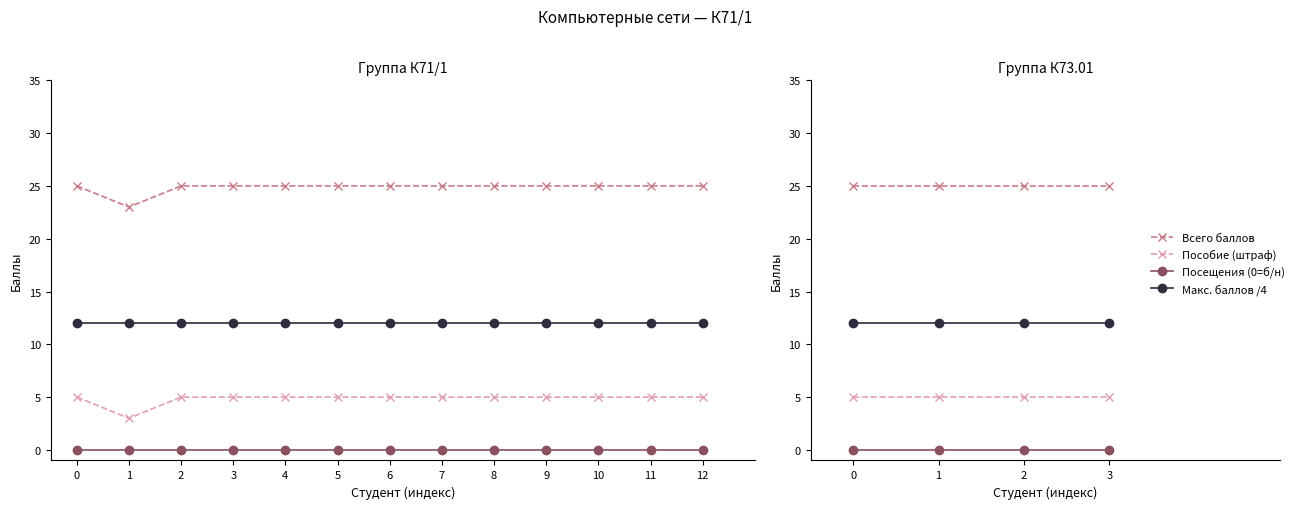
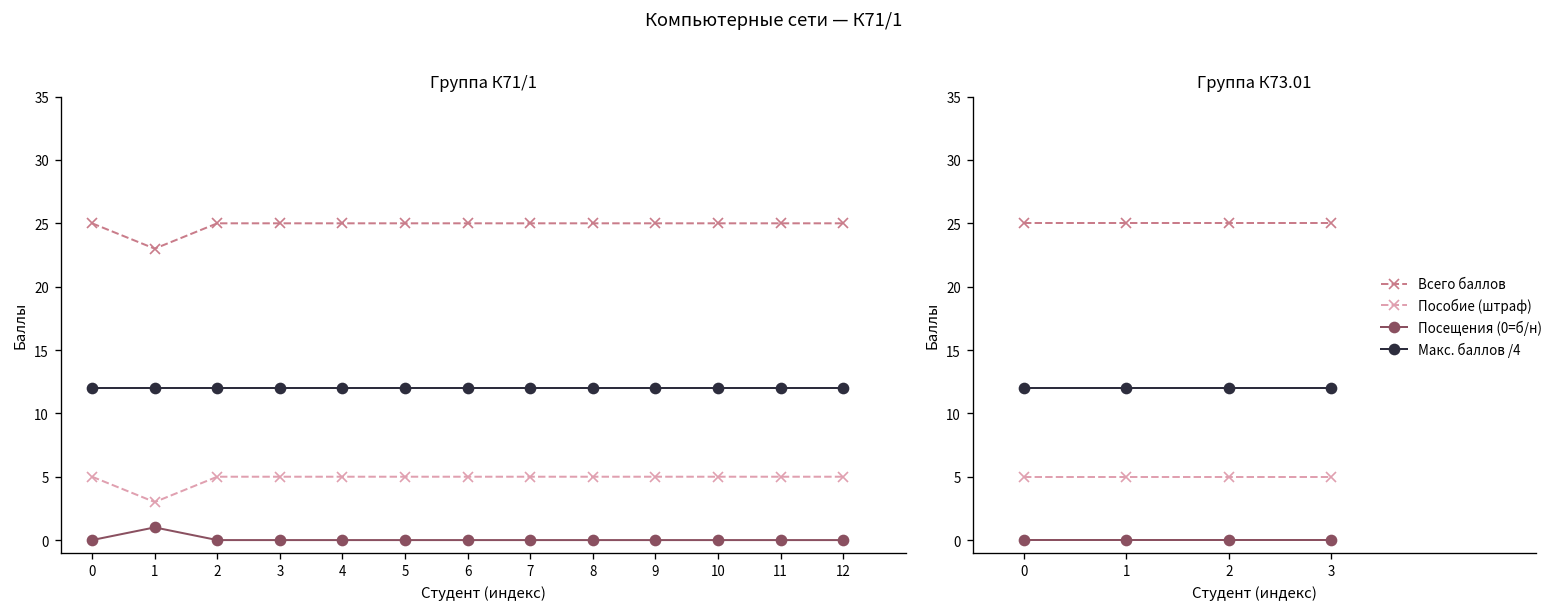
Группа К71/1, Посещения (0=б/н), 1: 0 -> 1
